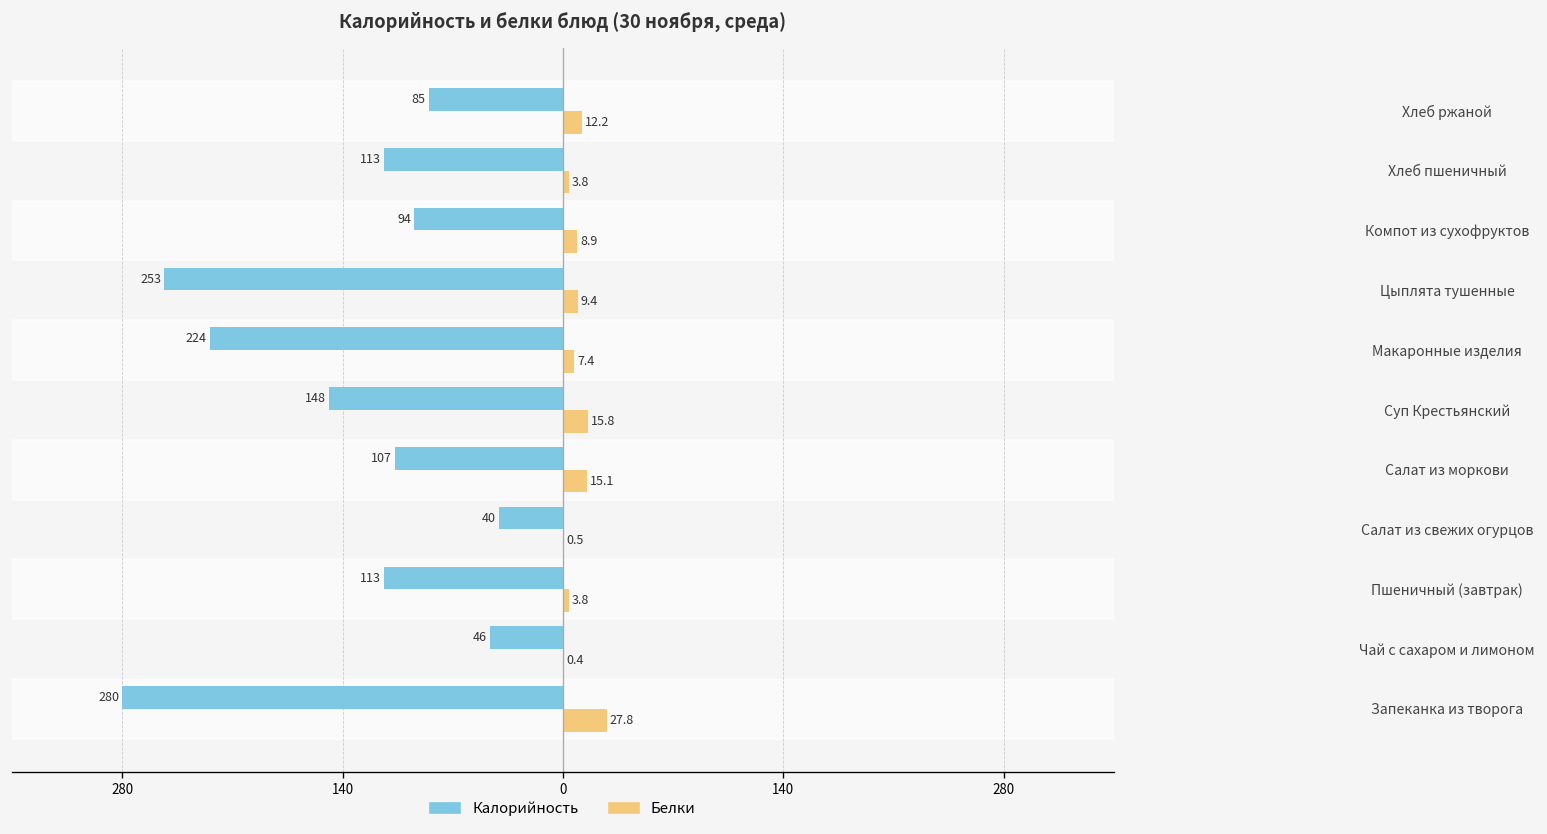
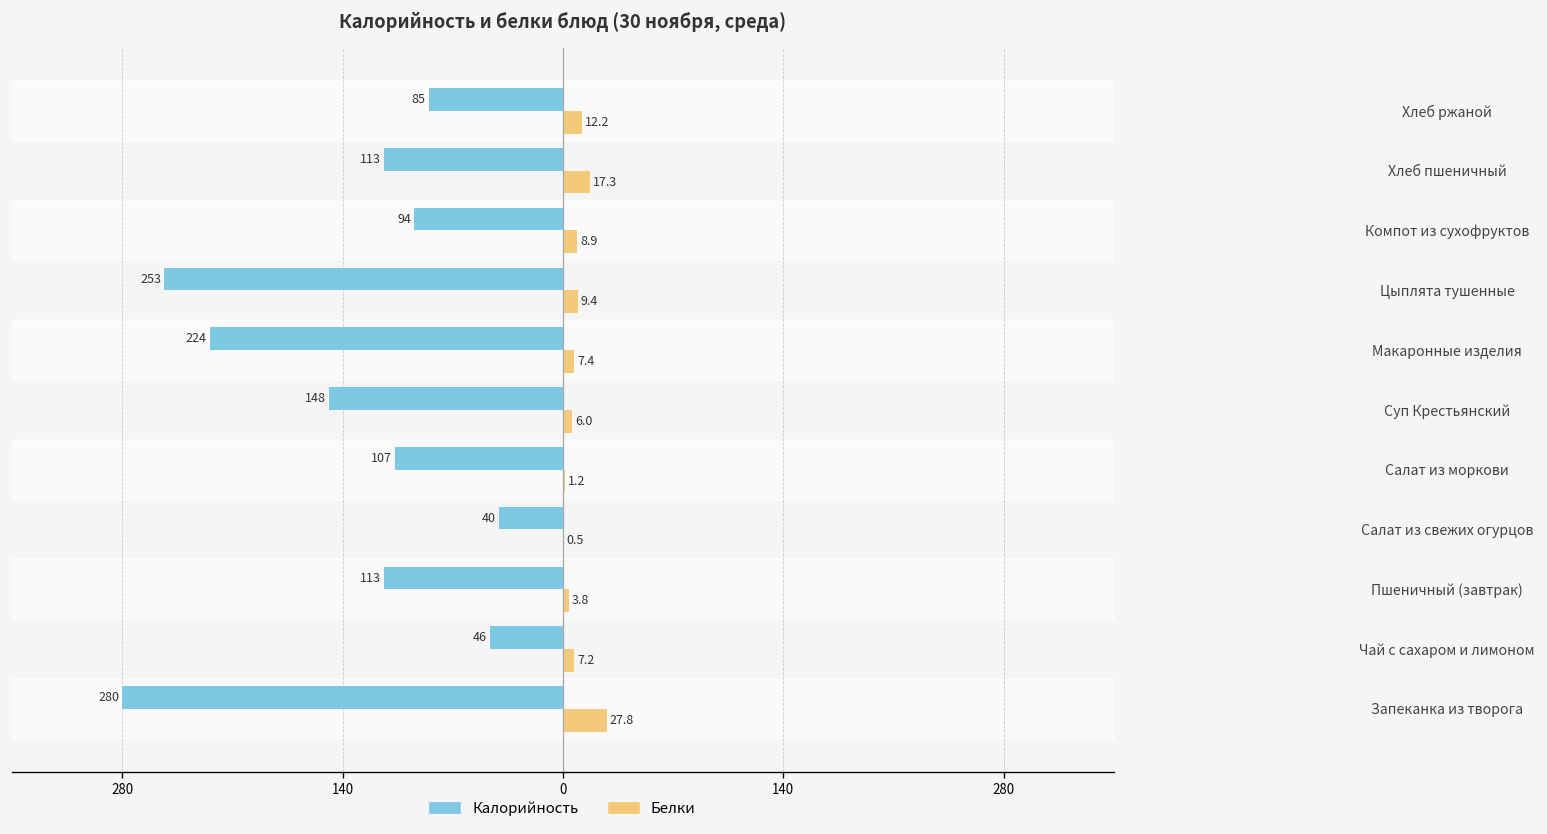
Белки, Хлеб пшеничный: 3.8 -> 17.3
Белки, Суп Крестьянский: 15.8 -> 6.0
Белки, Салат из моркови: 15.1 -> 1.2
Белки, Чай с сахаром и лимоном: 0.4 -> 7.2
